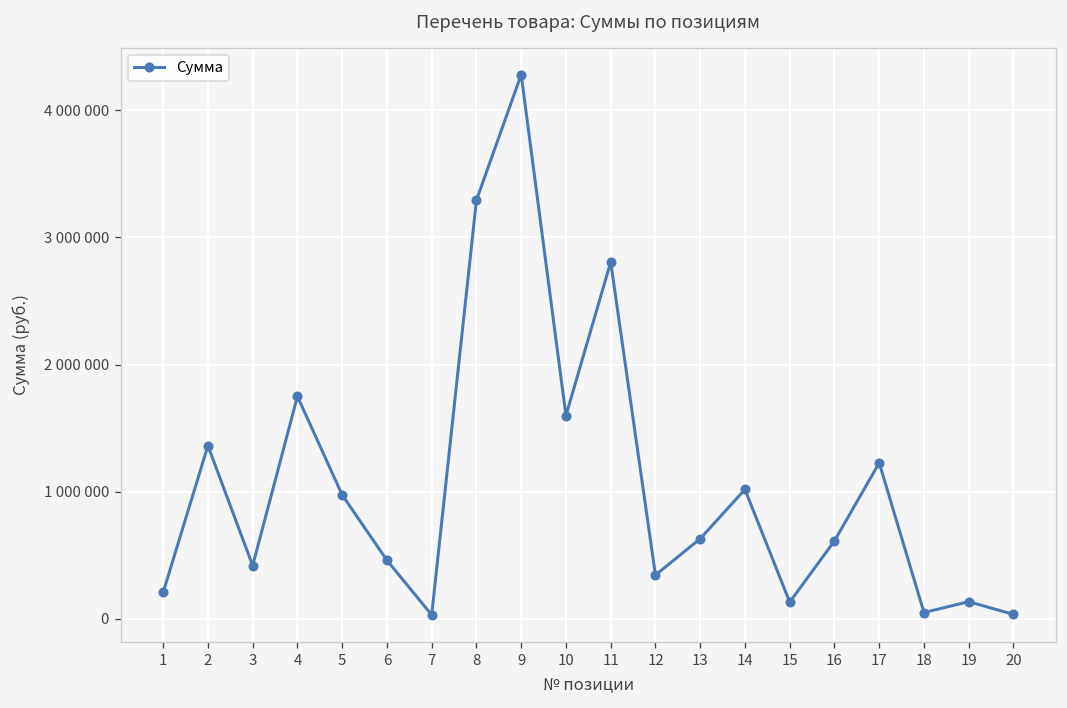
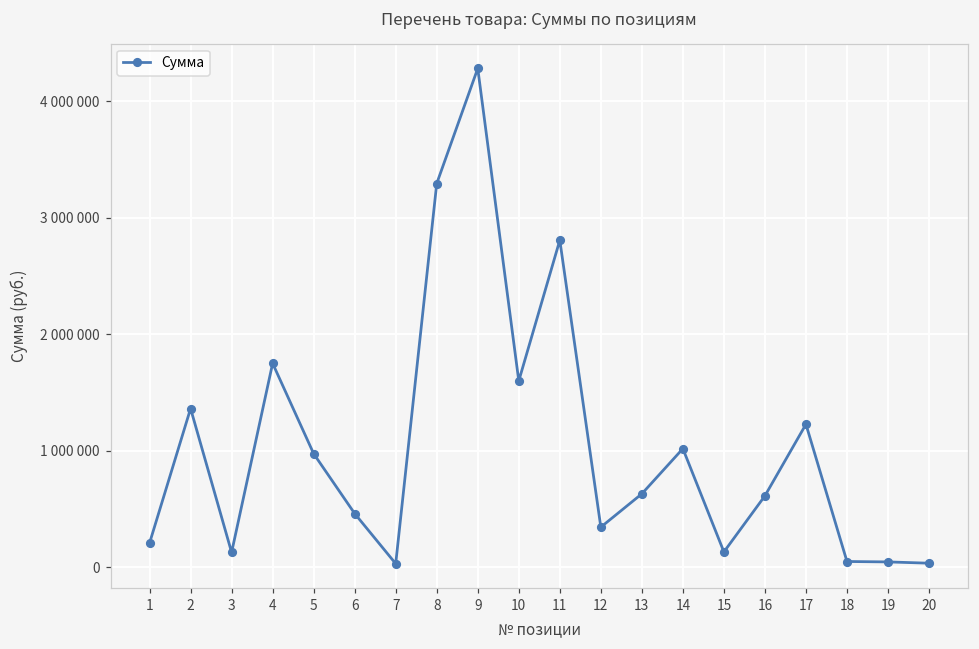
3: 420000 -> 130000
19: 140000 -> 50000
